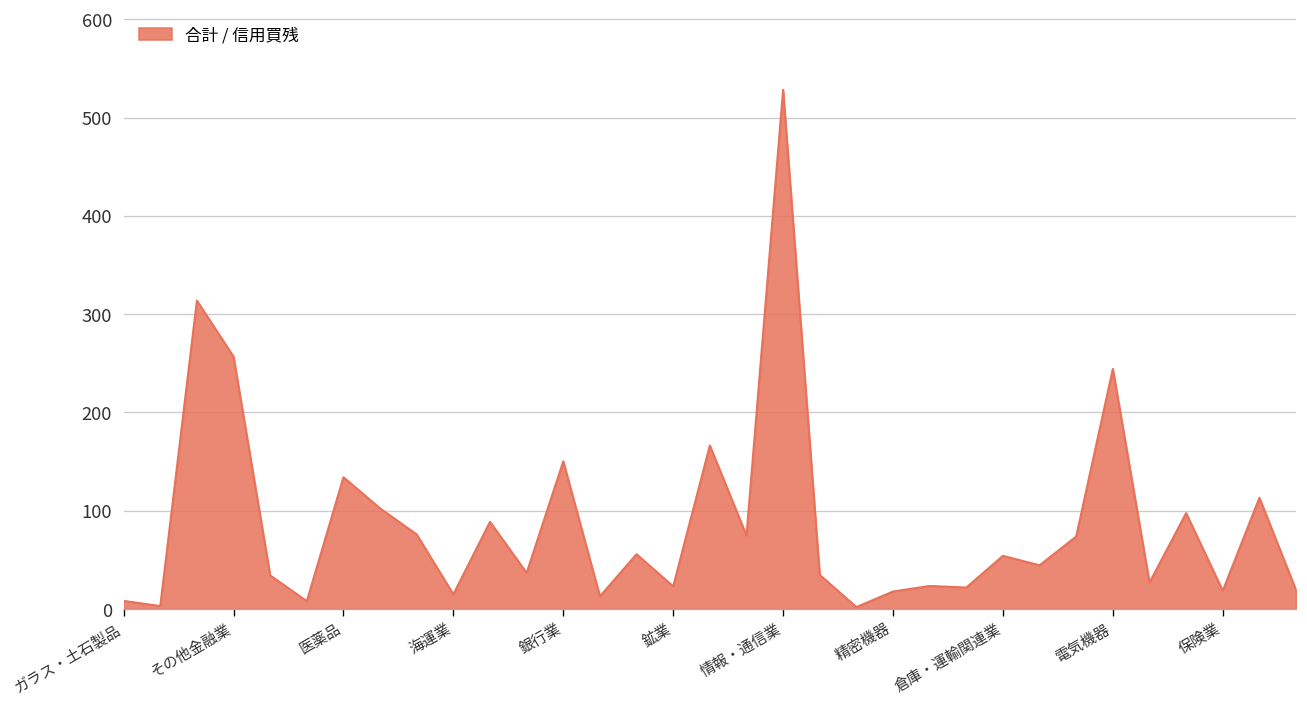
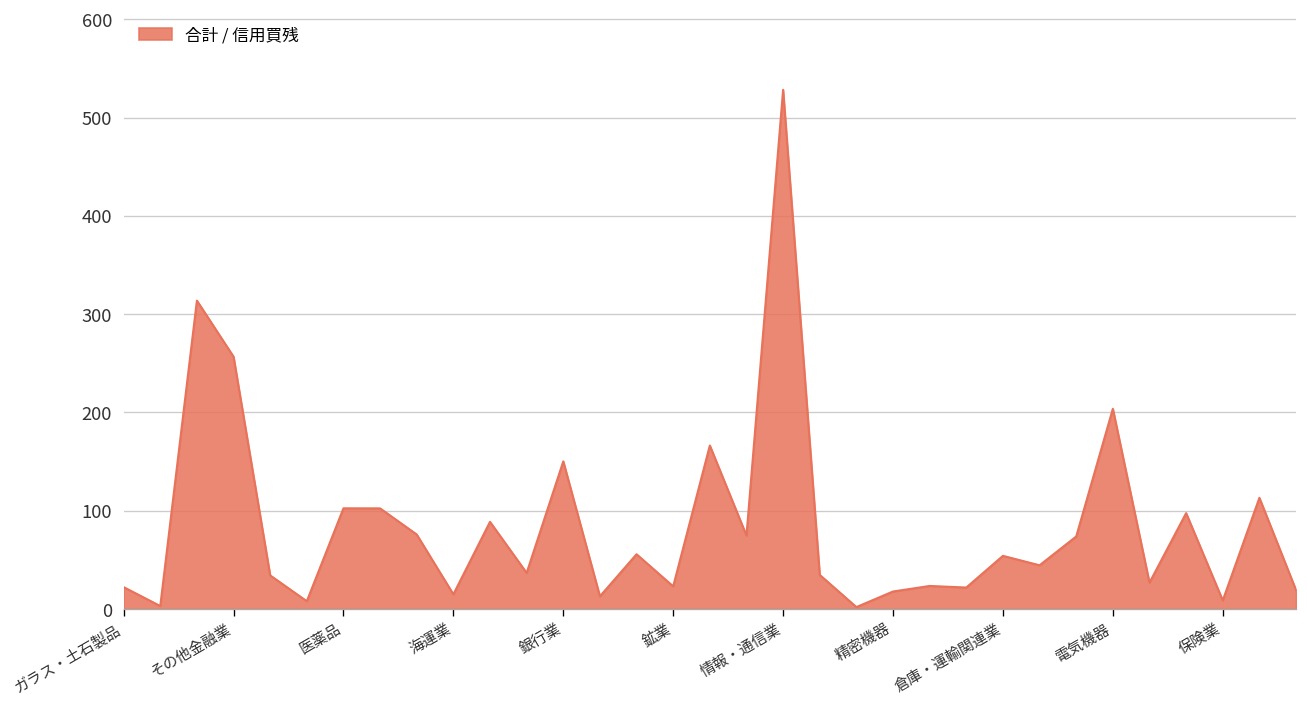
ガラス・土石製品: 10 -> 20
医薬品: 130 -> 100
電気機器: 240 -> 200
保険業: 20 -> 10
